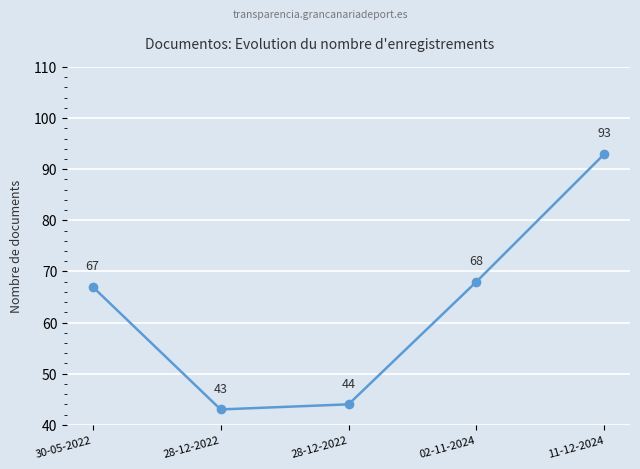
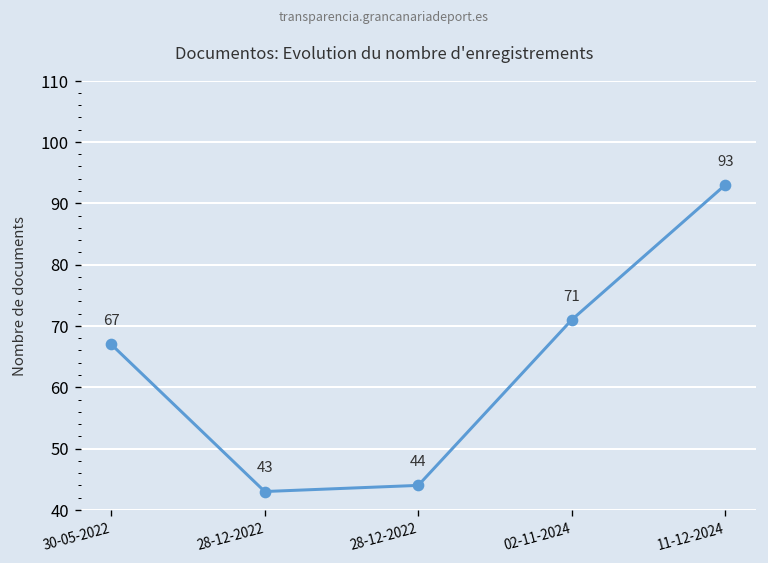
02-11-2024: 68 -> 71
